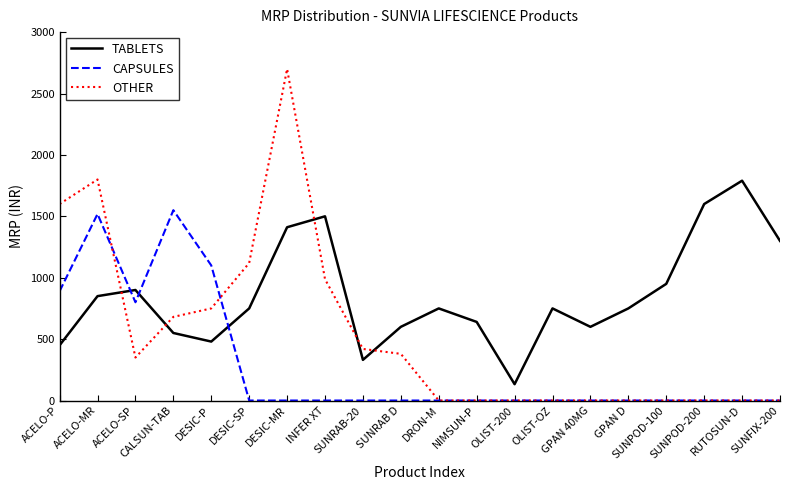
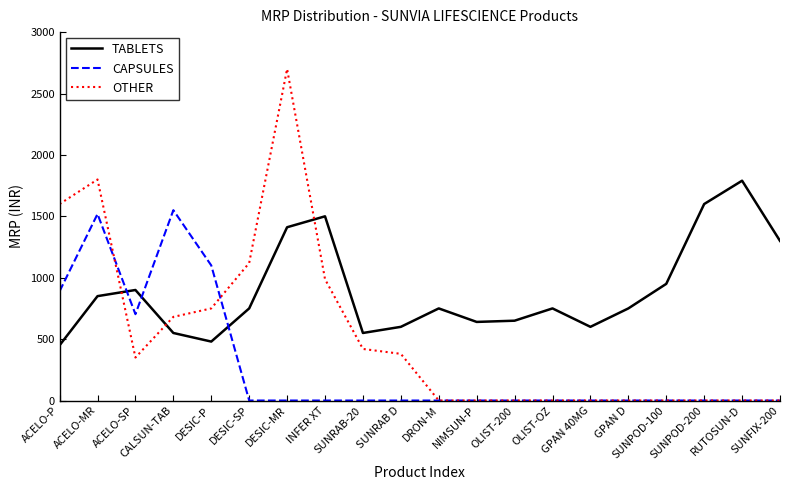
CAPSULES, ACELO-SP: 800 -> 700
TABLETS, SUNRAB-20: 330 -> 550
TABLETS, OLIST-200: 130 -> 650
